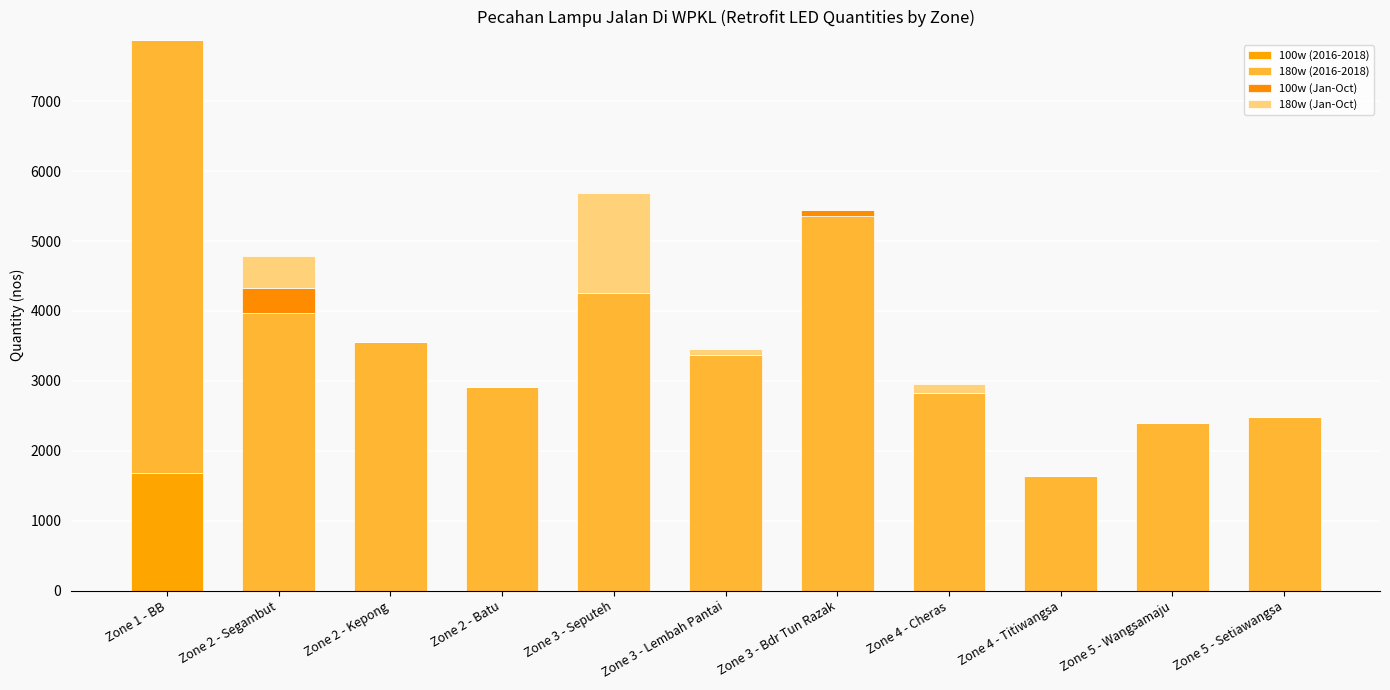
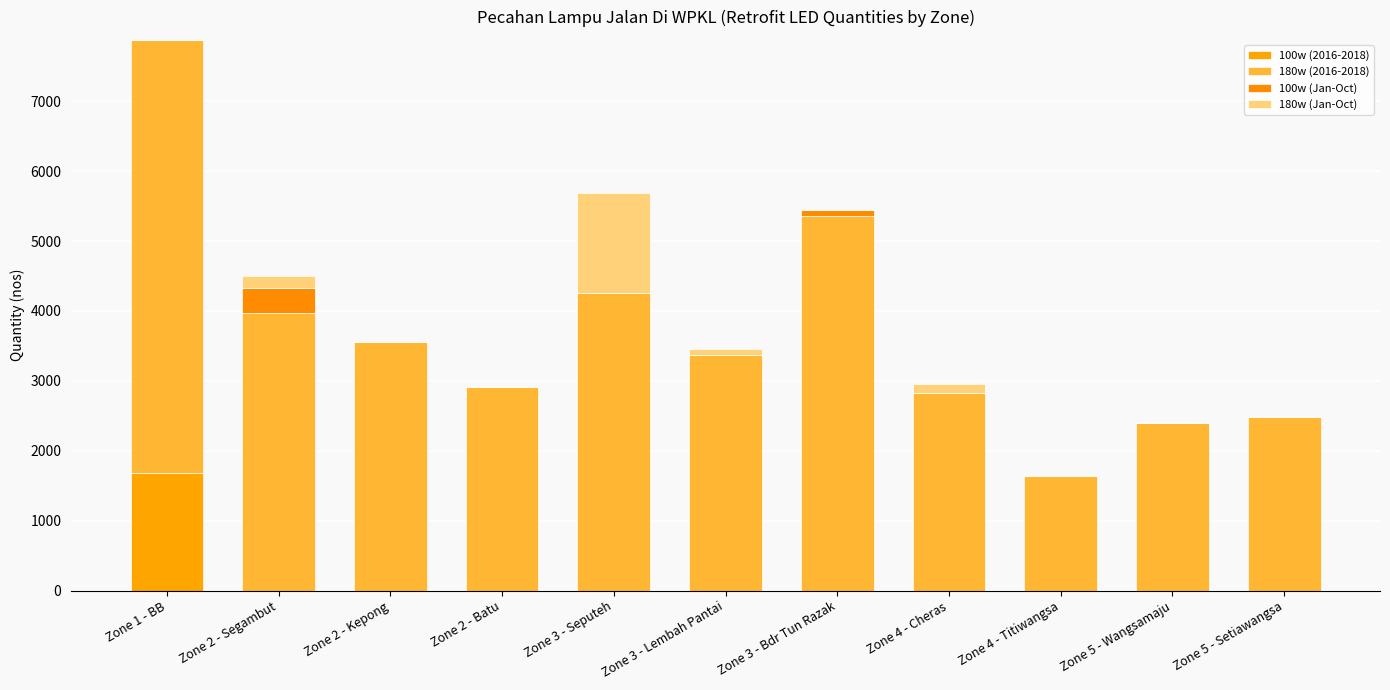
180w (Jan-Oct), Zone 2 - Segambut: 400 -> 200
